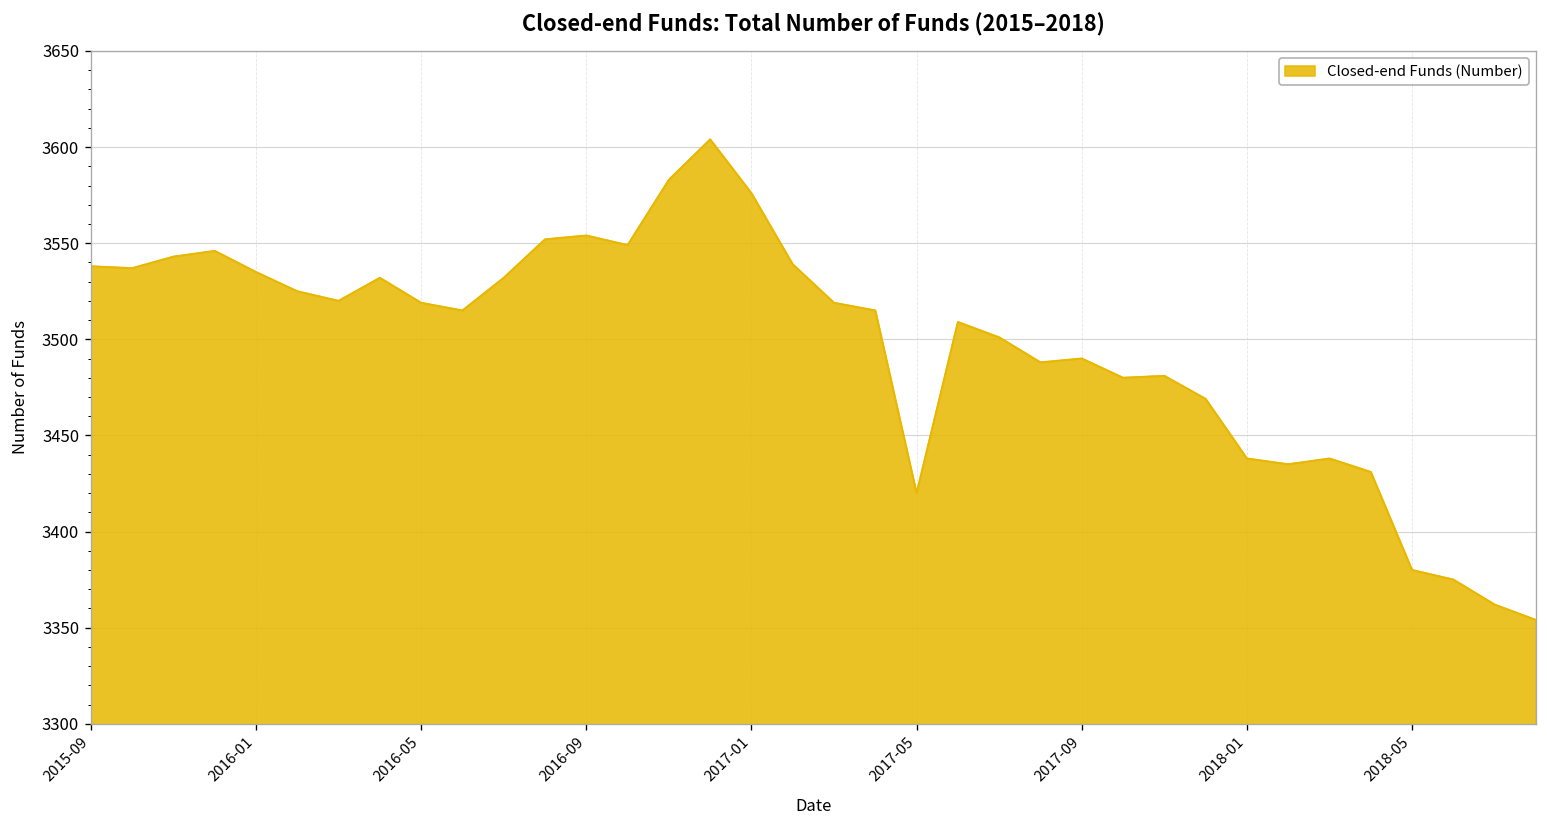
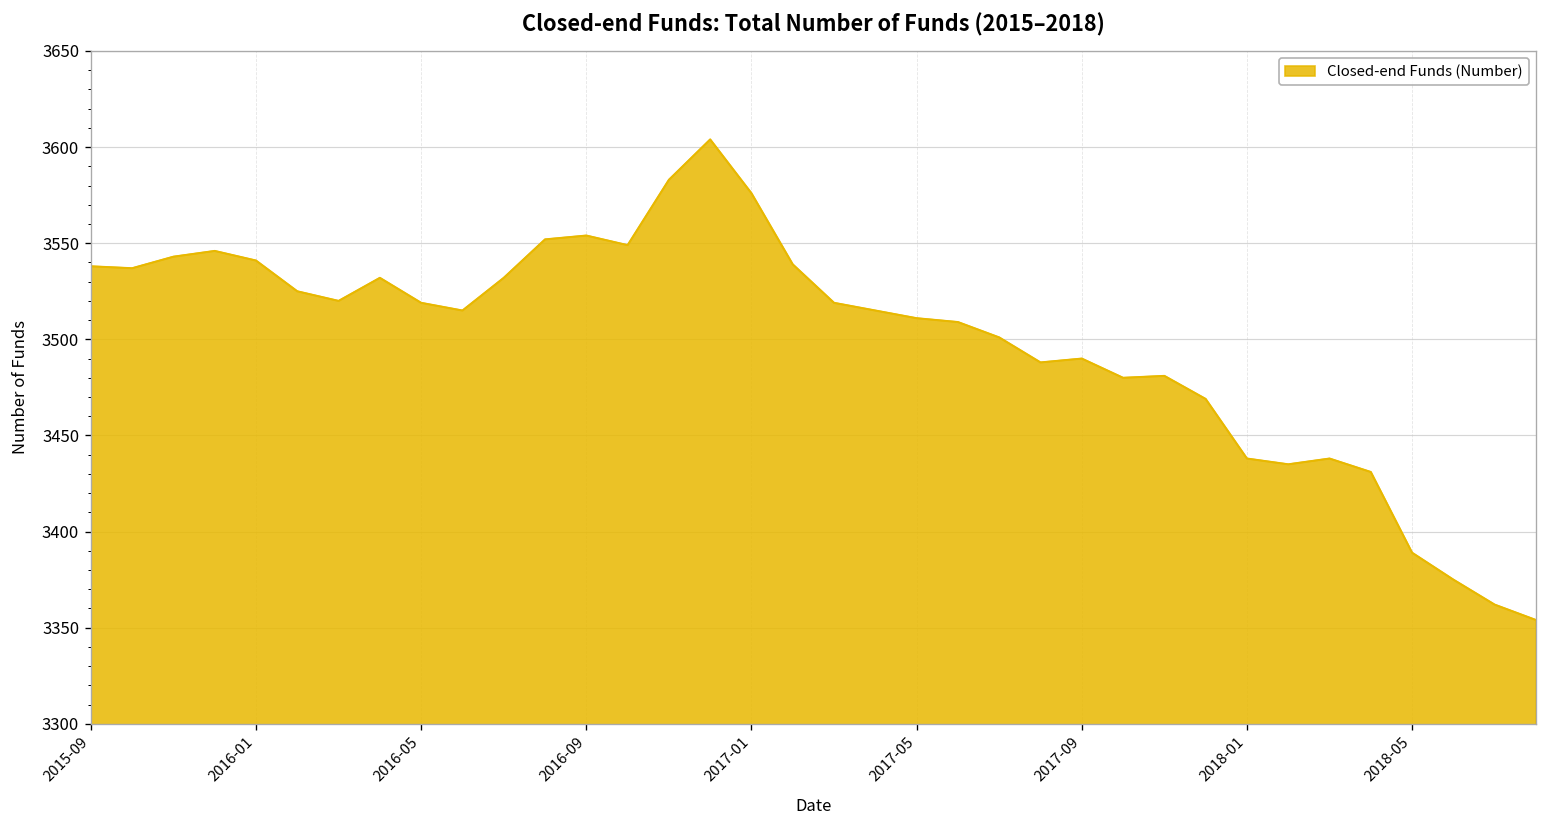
2016-01: 3535 -> 3541
2017-05: 3420 -> 3511
2018-05: 3380 -> 3389
